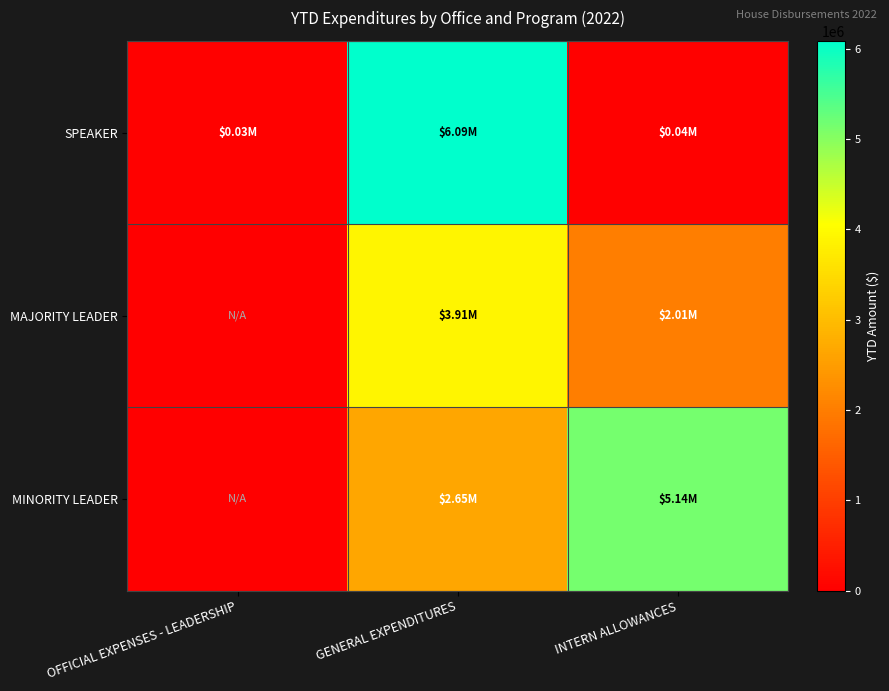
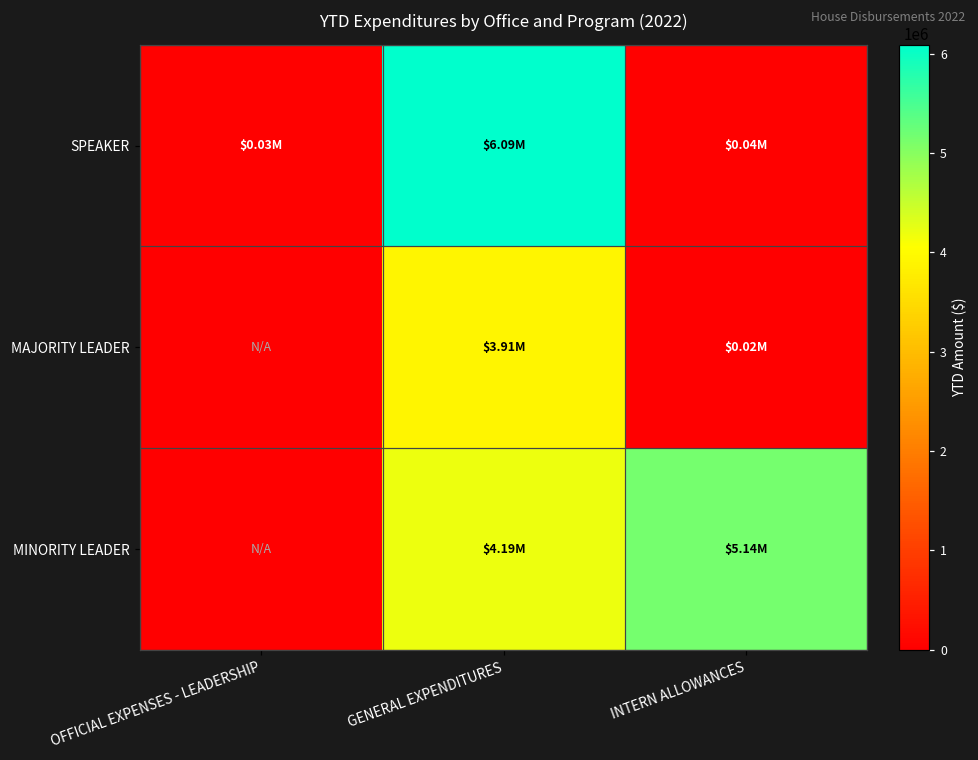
MAJORITY LEADER, INTERN ALLOWANCES: $2.01M -> $0.02M
MINORITY LEADER, GENERAL EXPENDITURES: $2.65M -> $4.19M
